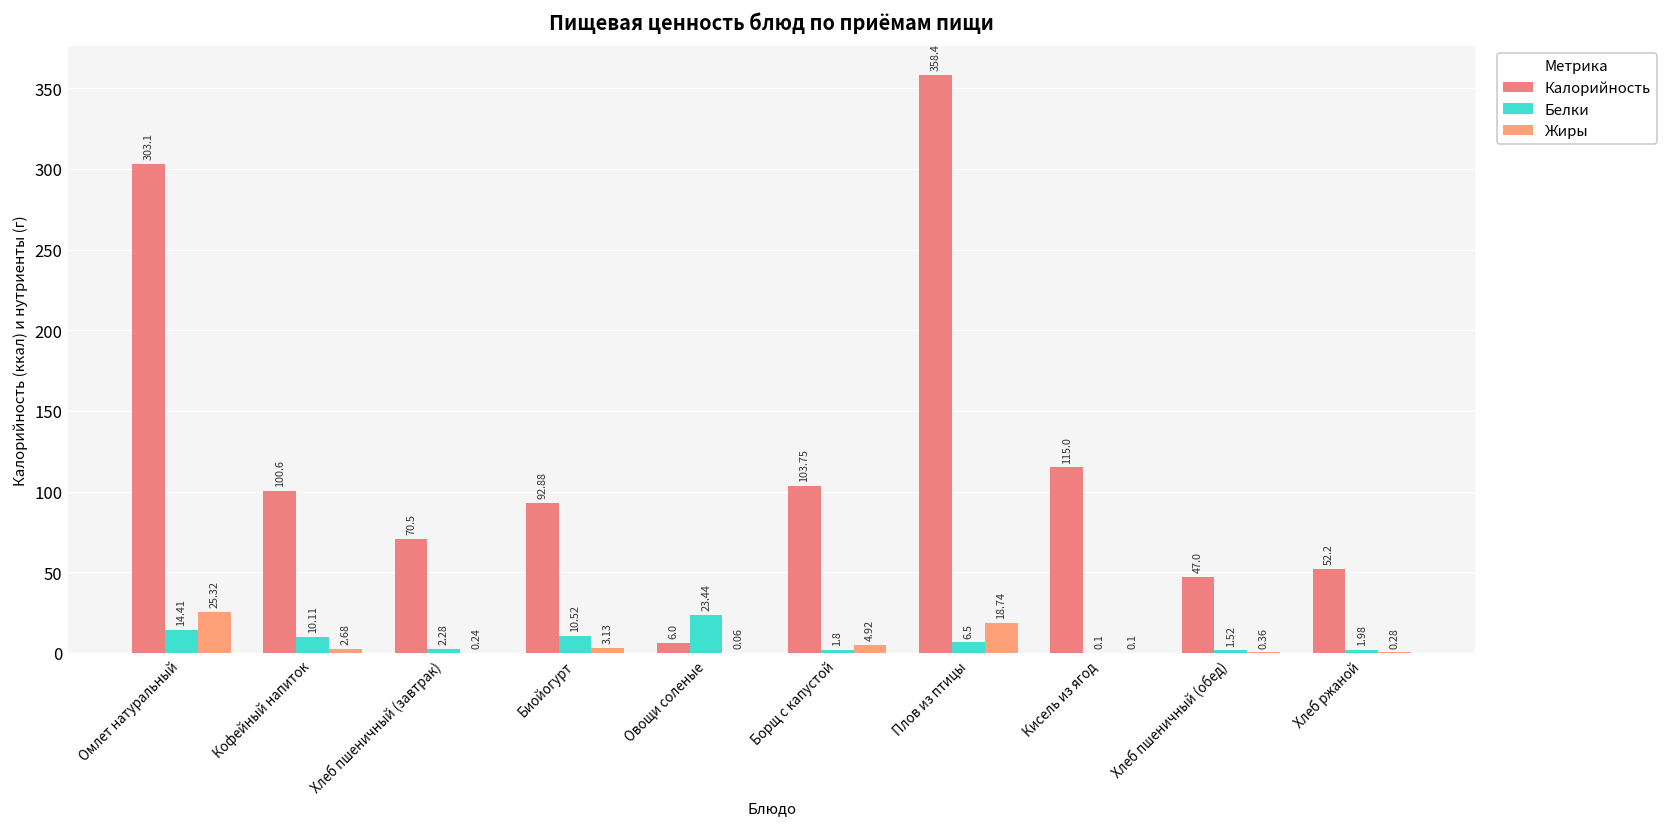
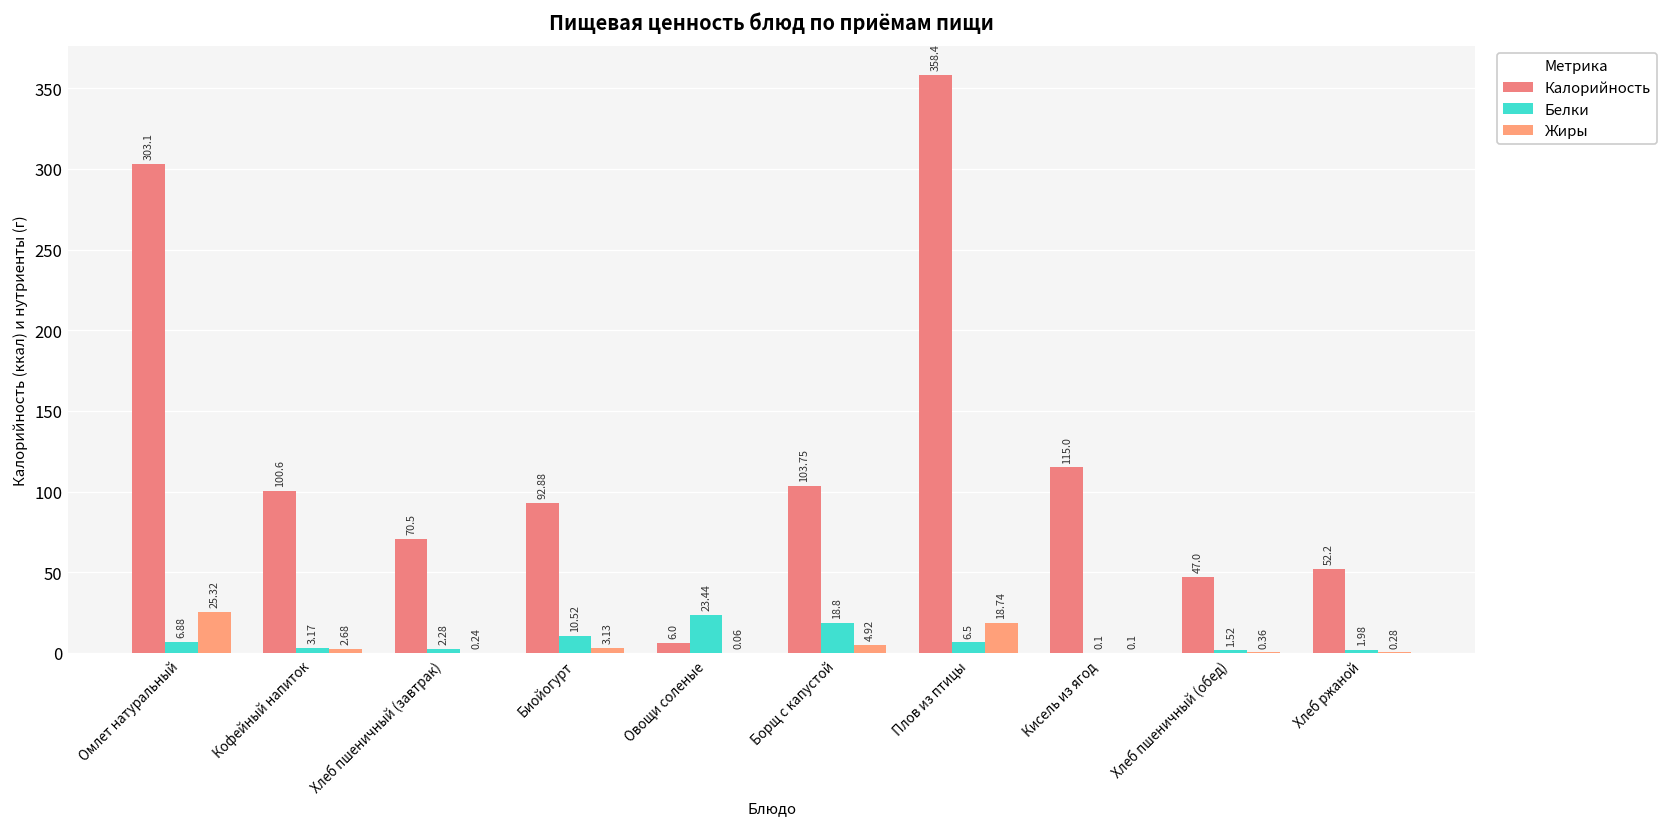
Белки, Омлет натуральный: 14.41 -> 6.88
Белки, Кофейный напиток: 10.11 -> 3.17
Белки, Борщ с капустой: 1.8 -> 18.8
